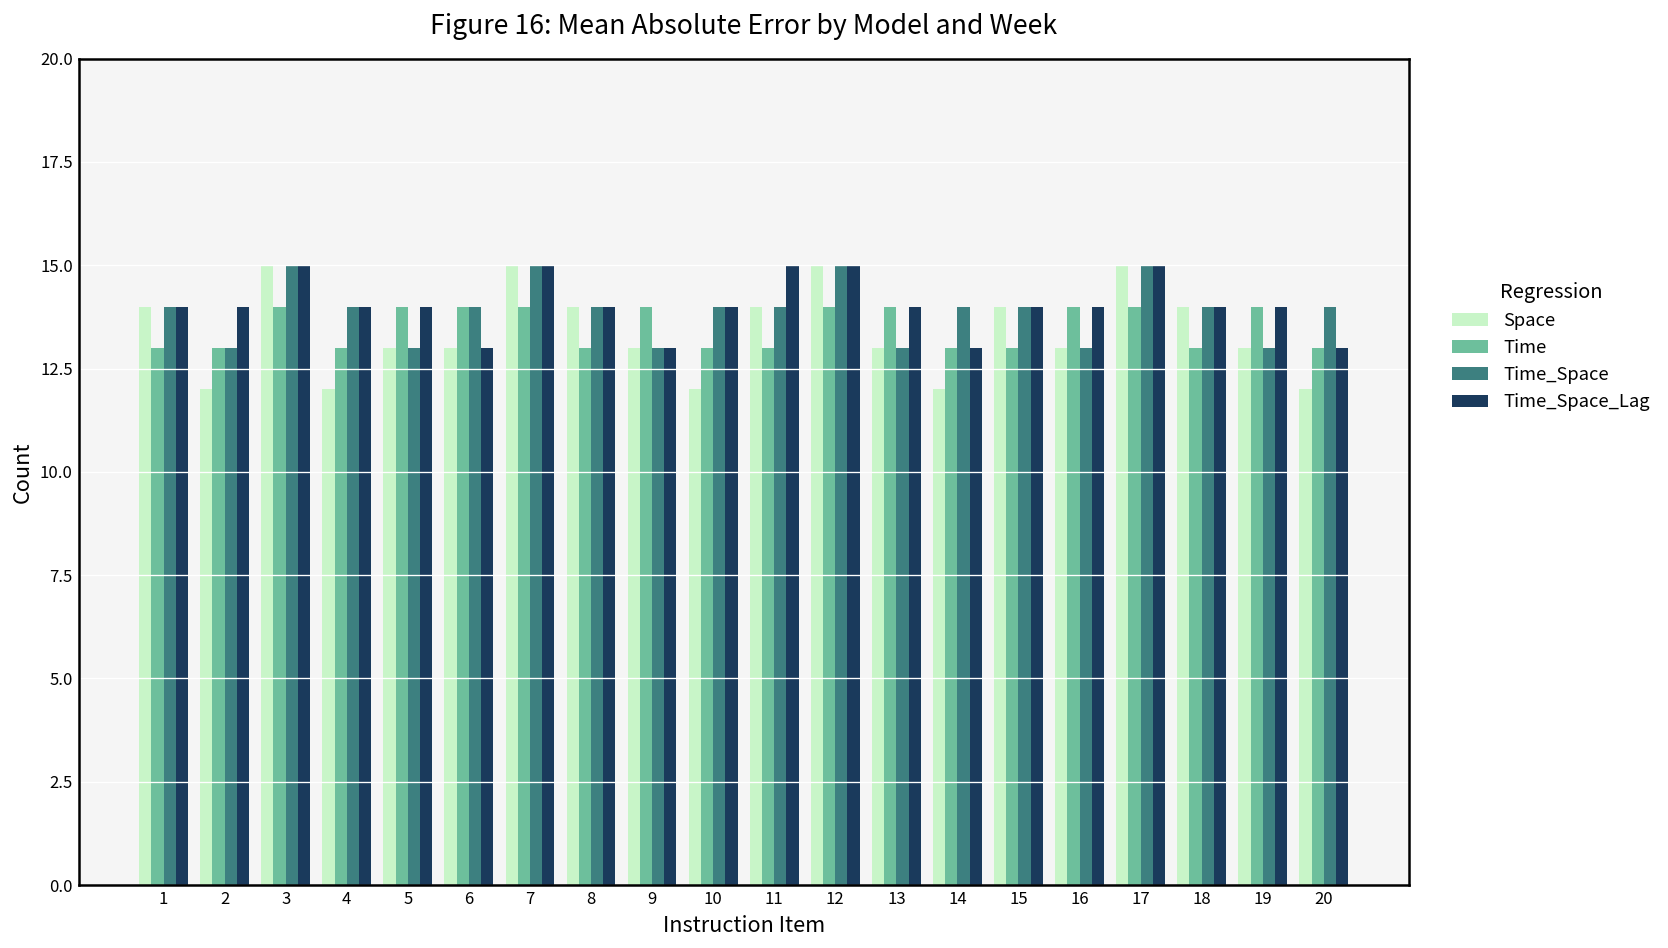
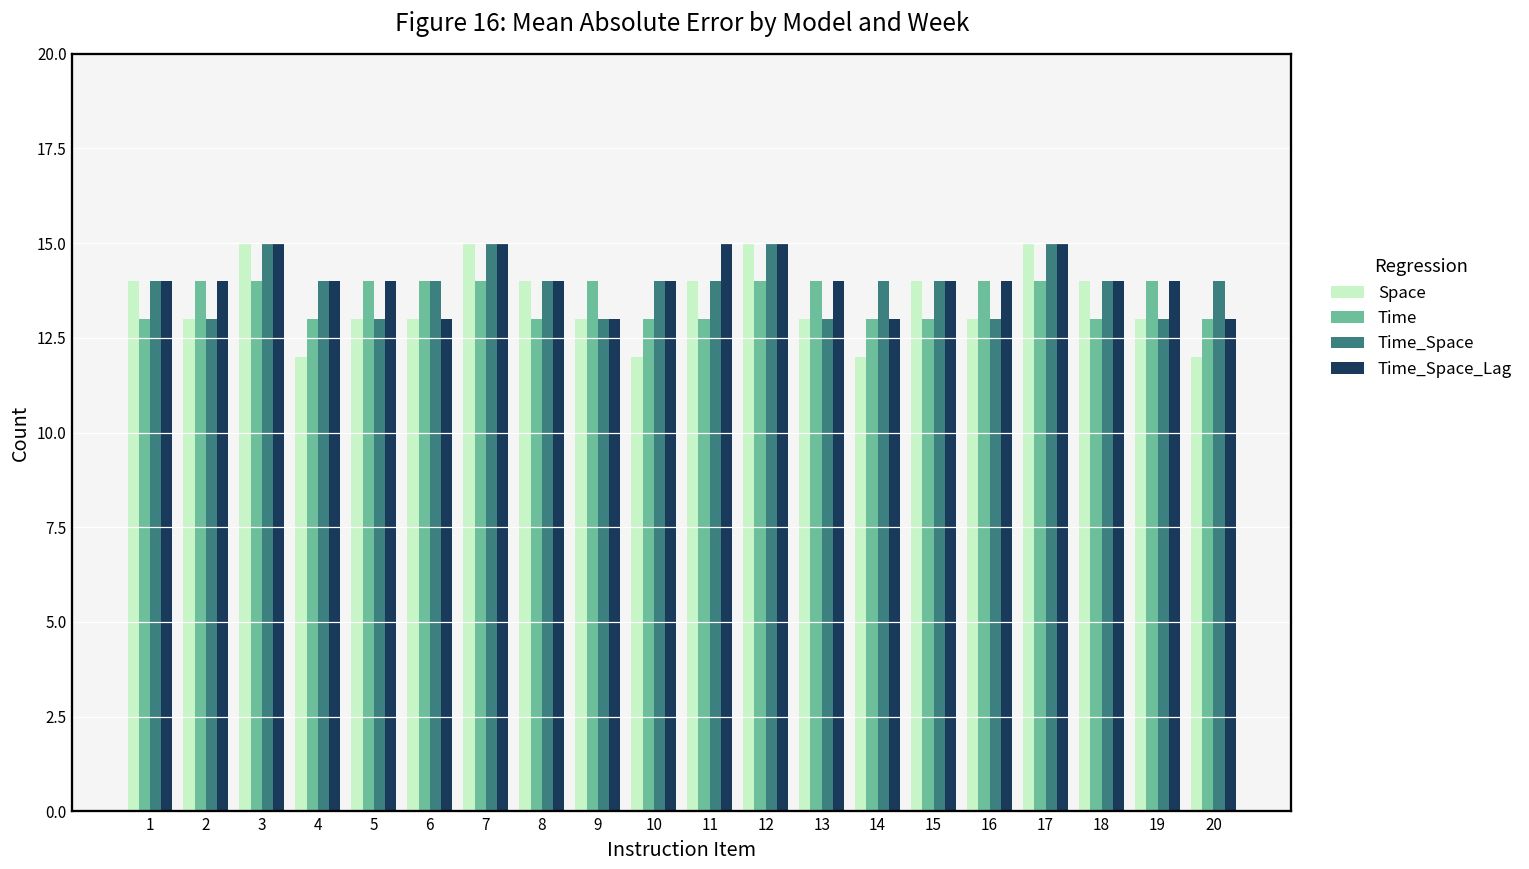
Space, 2: 12 -> 13
Time, 2: 13 -> 14
